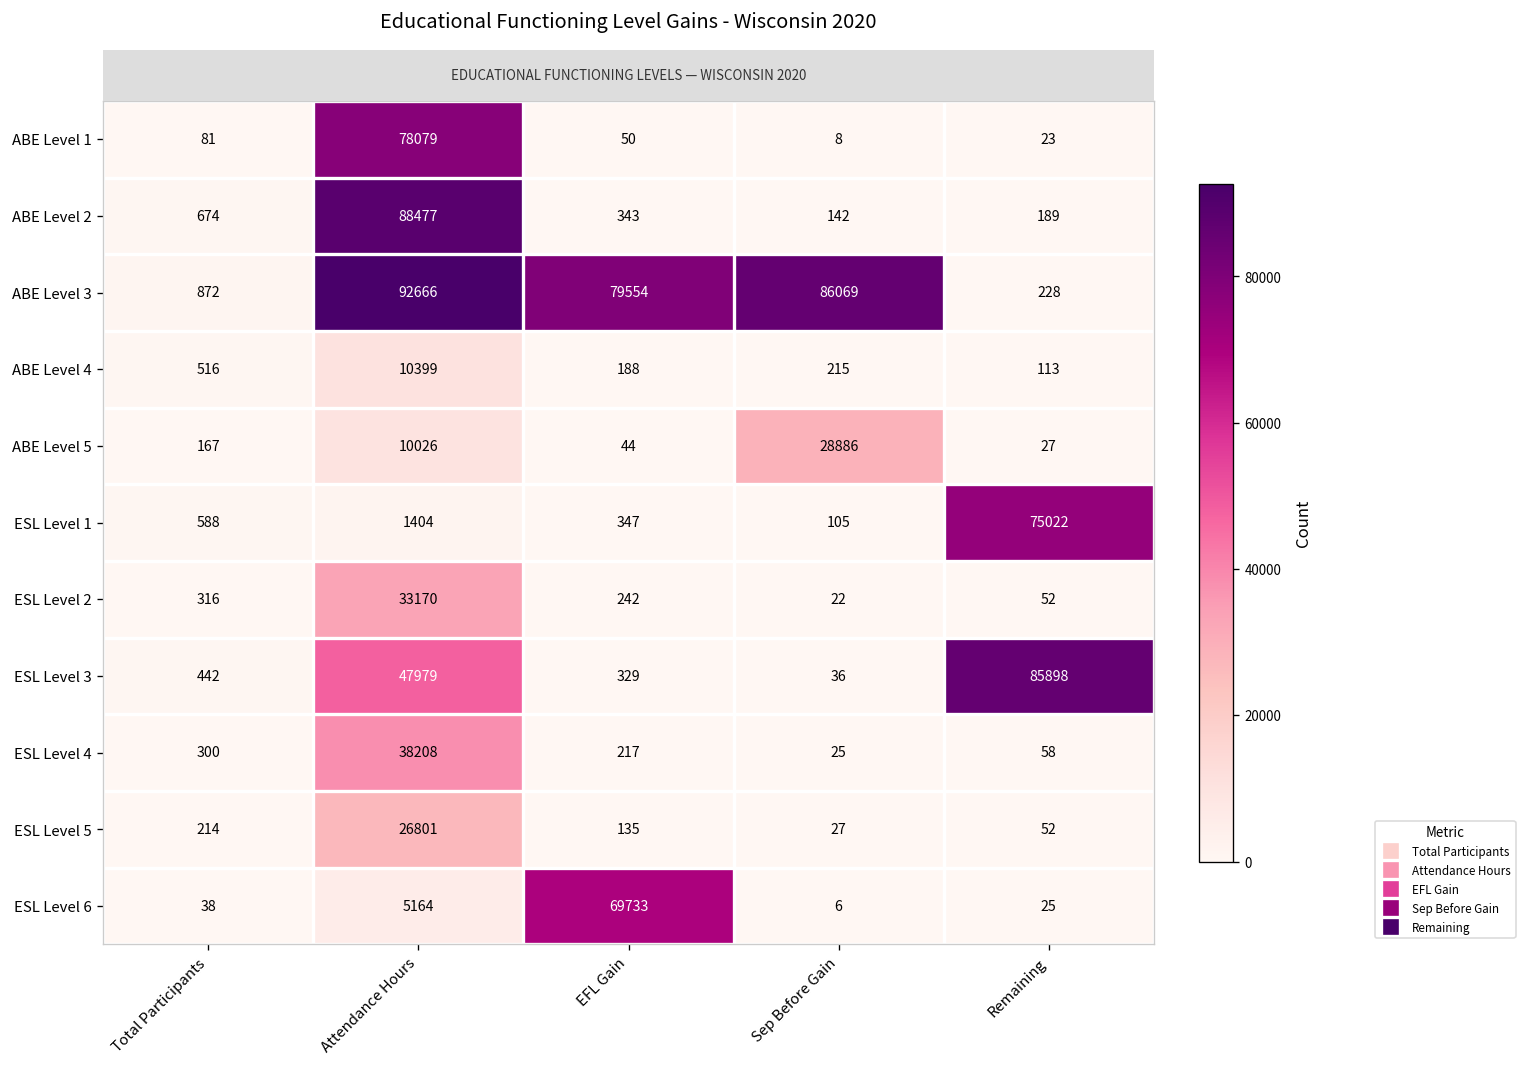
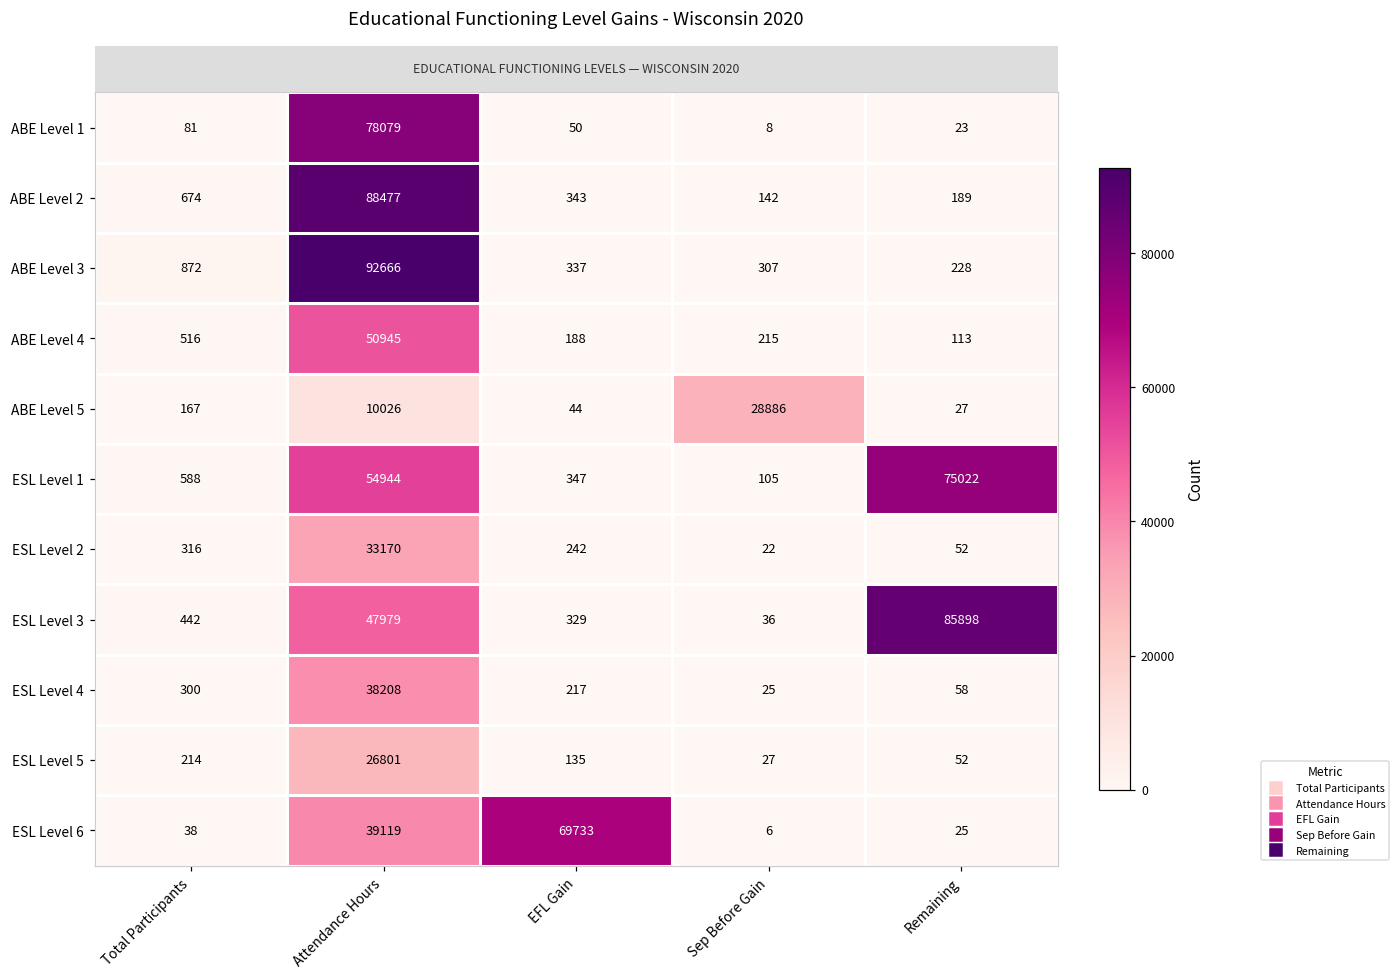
ABE Level 3, EFL Gain: 79554 -> 337
ABE Level 3, Sep Before Gain: 86069 -> 307
ABE Level 4, Attendance Hours: 10399 -> 50945
ESL Level 1, Attendance Hours: 1404 -> 54944
ESL Level 6, Attendance Hours: 5164 -> 39119
